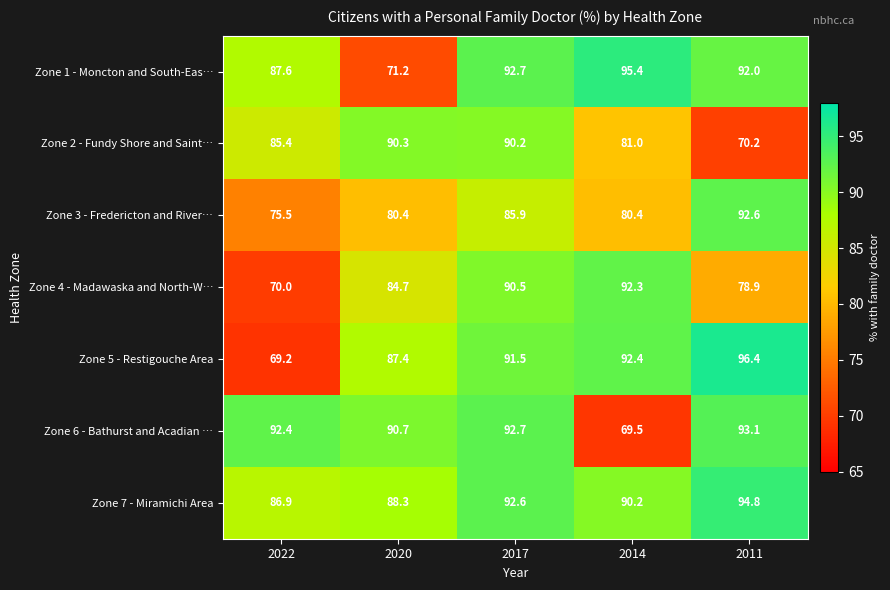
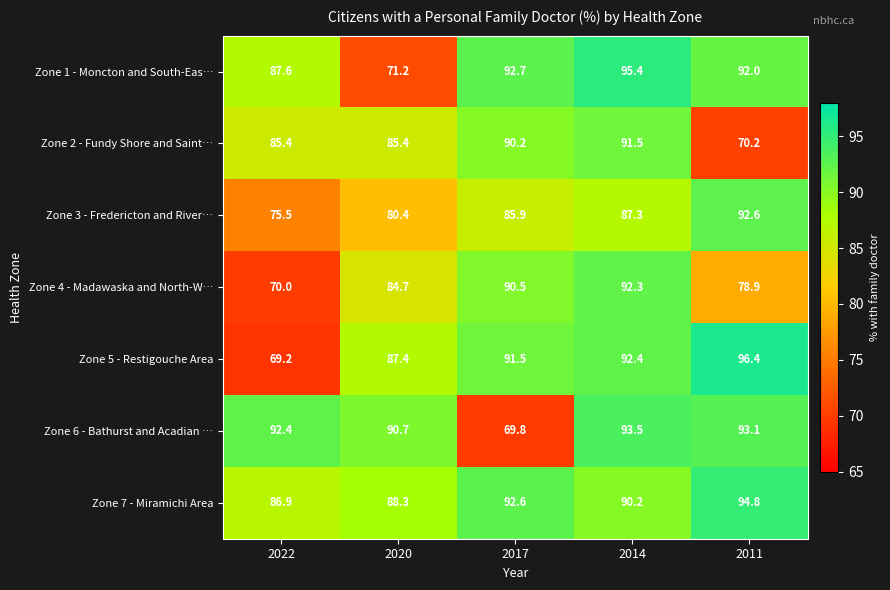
Zone 2 - Fundy Shore and Saint…, 2020: 90.3 -> 85.4
Zone 2 - Fundy Shore and Saint…, 2014: 81.0 -> 91.5
Zone 3 - Fredericton and River…, 2014: 80.4 -> 87.3
Zone 6 - Bathurst and Acadian …, 2017: 92.7 -> 69.8
Zone 6 - Bathurst and Acadian …, 2014: 69.5 -> 93.5
